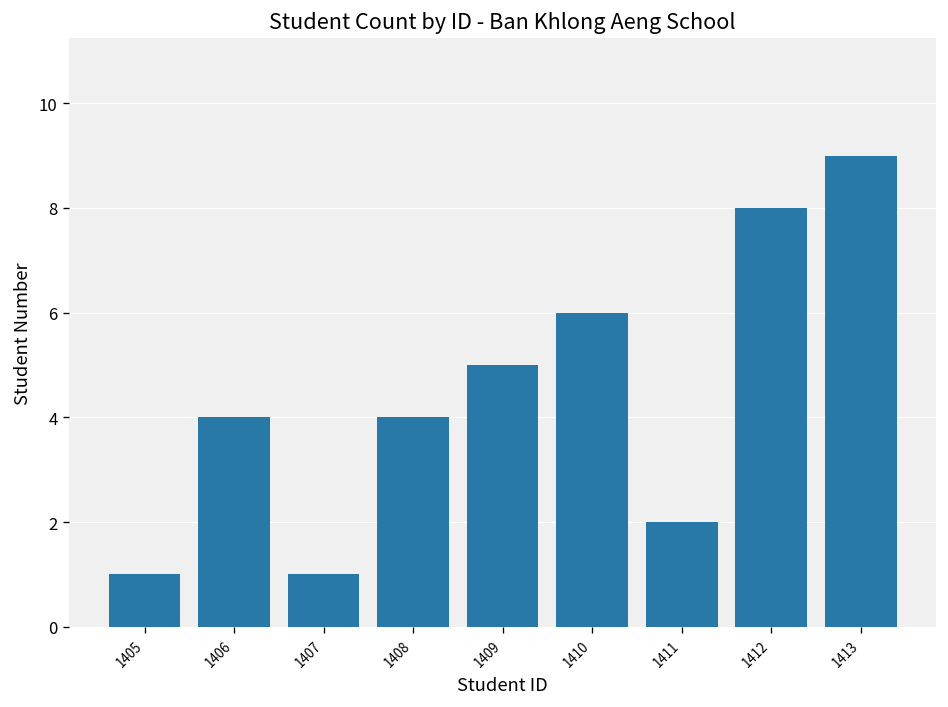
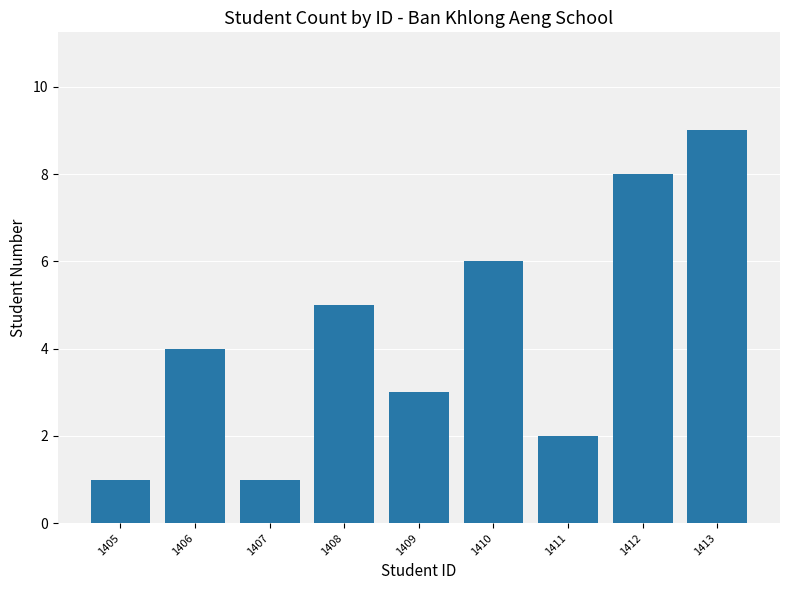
1408: 4 -> 5
1409: 5 -> 3
